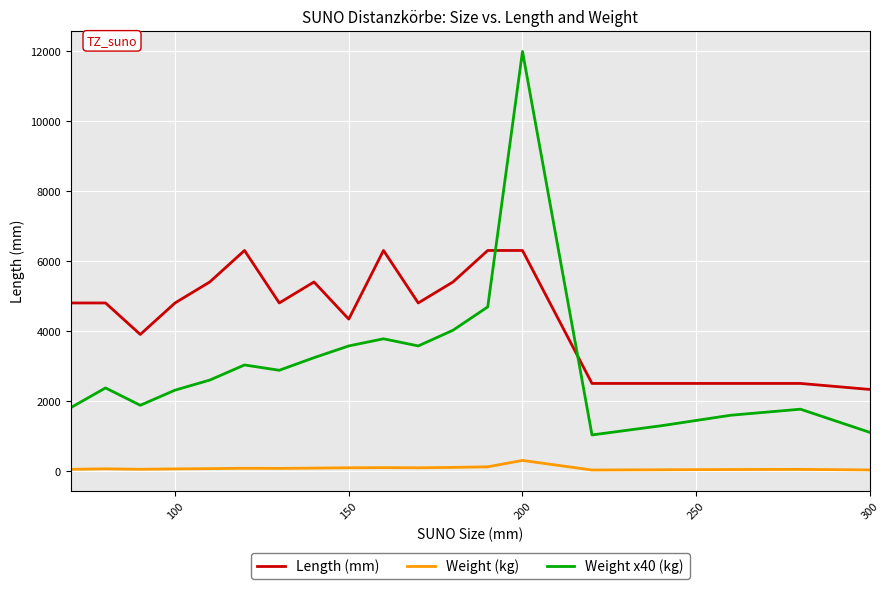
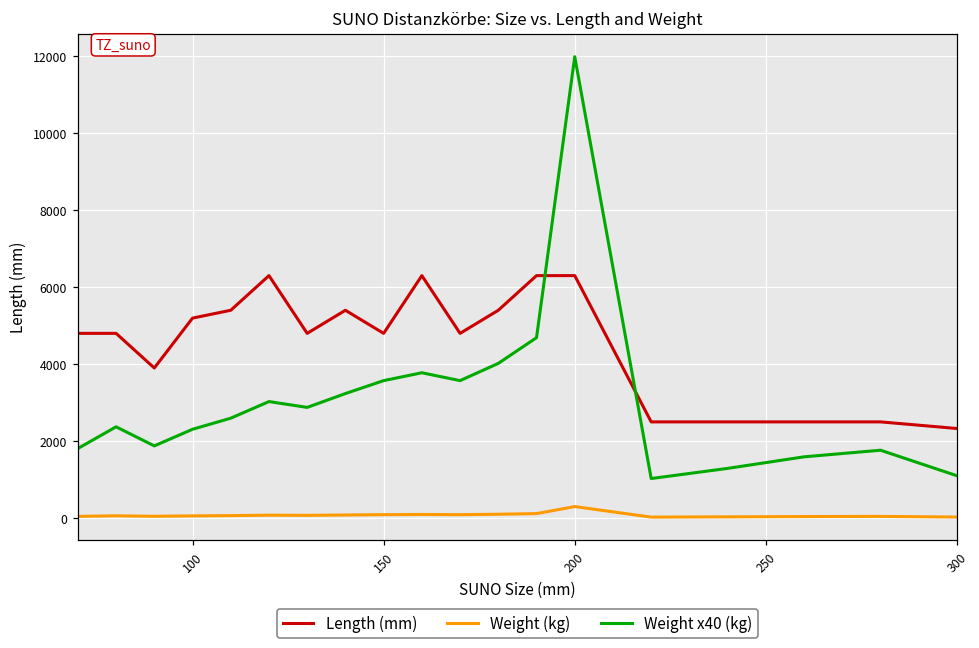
Length (mm), 100: 4800 -> 5200
Length (mm), 150: 4300 -> 4800
